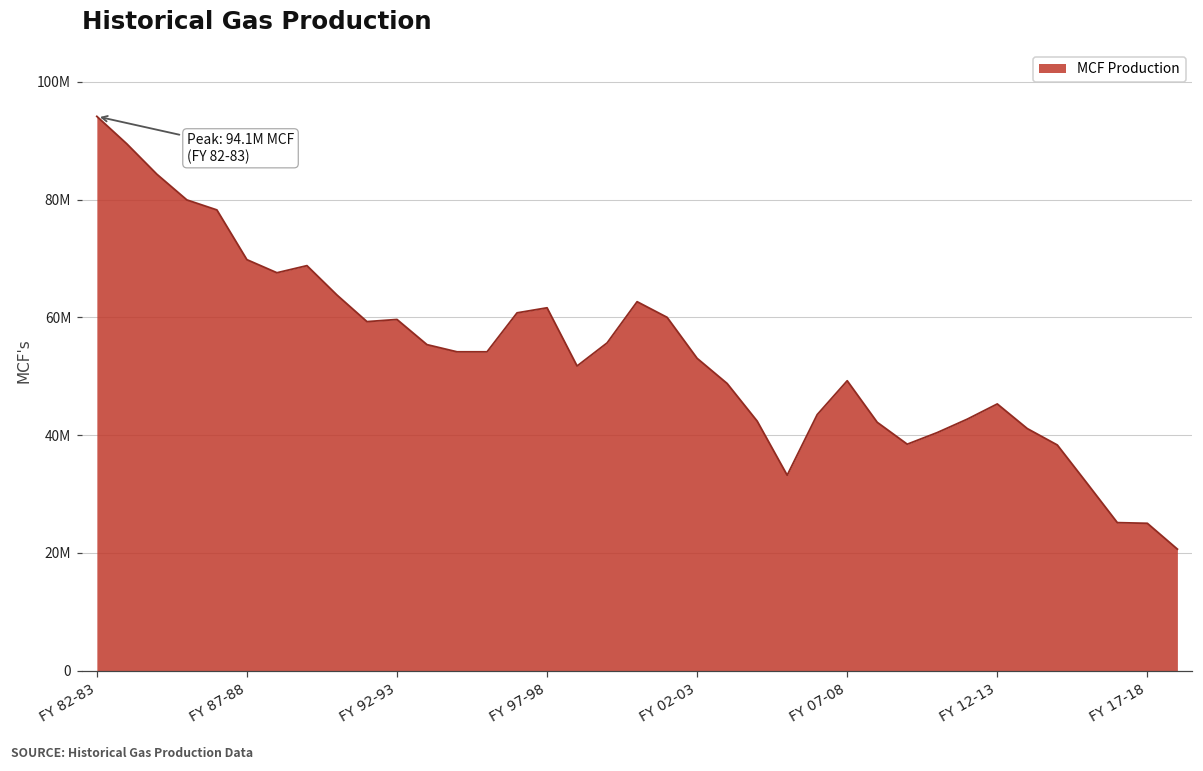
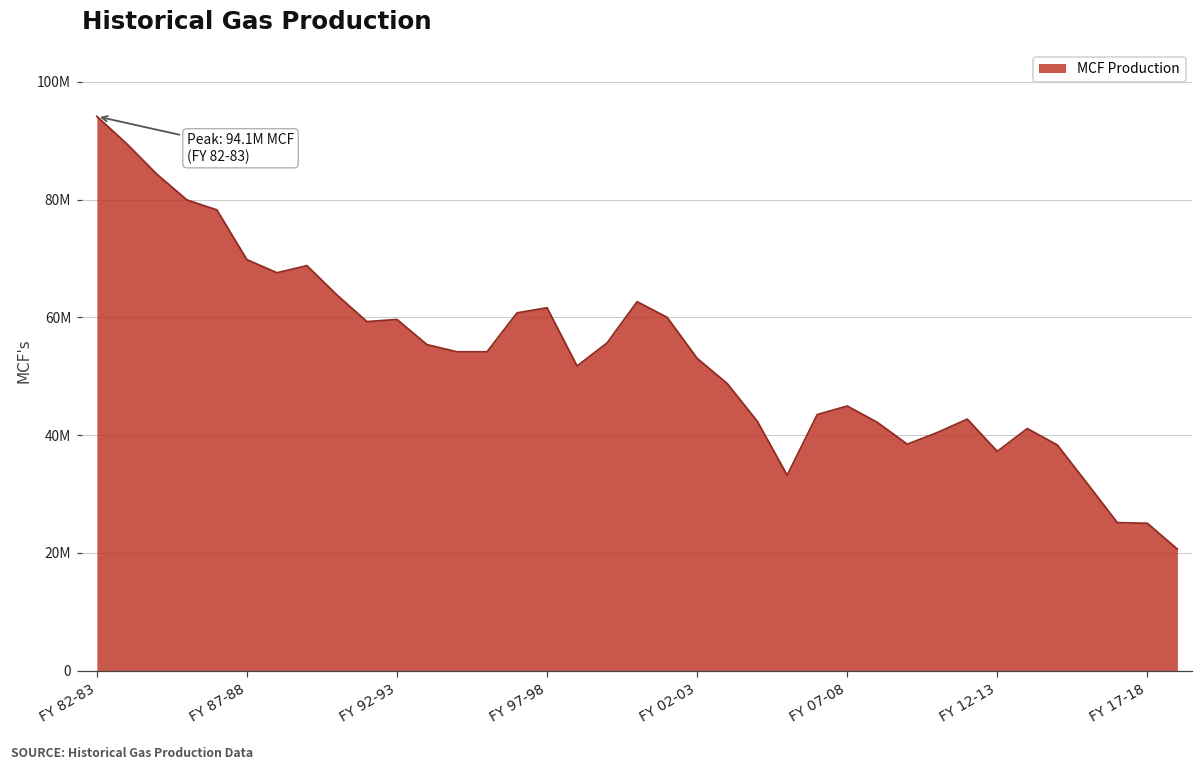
FY 07-08: 49000000 -> 45000000
FY 12-13: 45000000 -> 37000000
